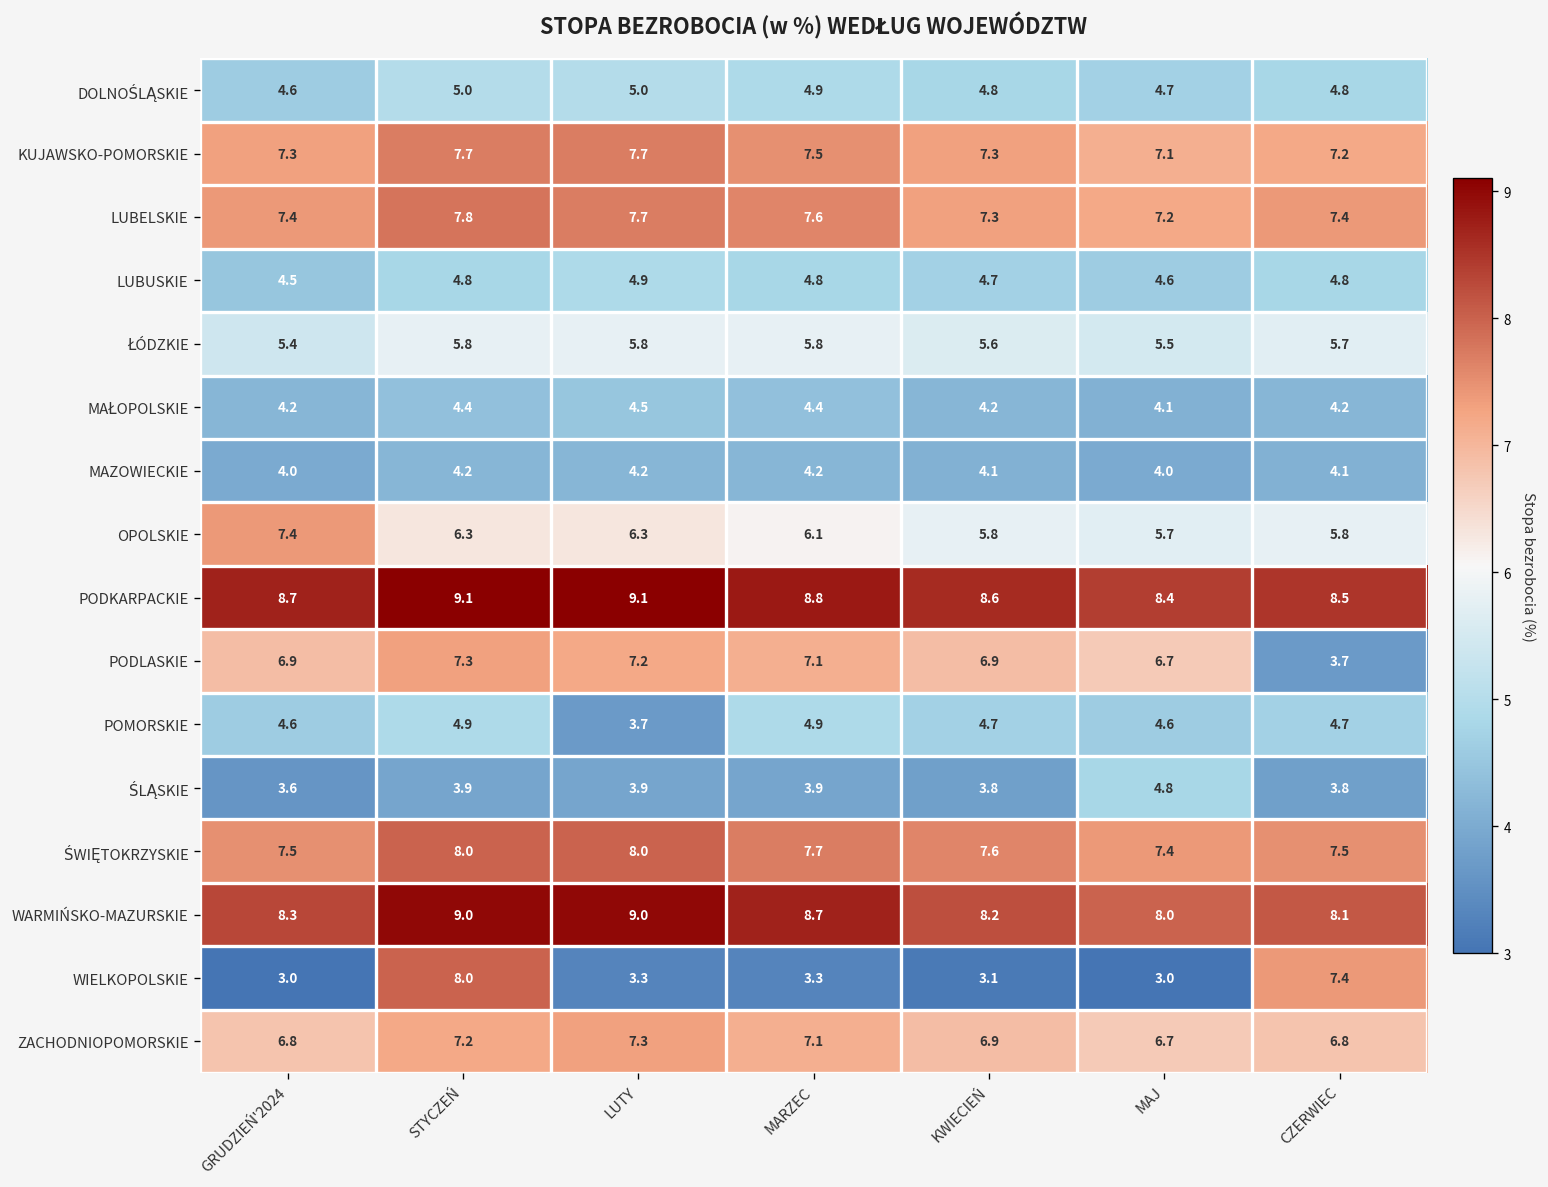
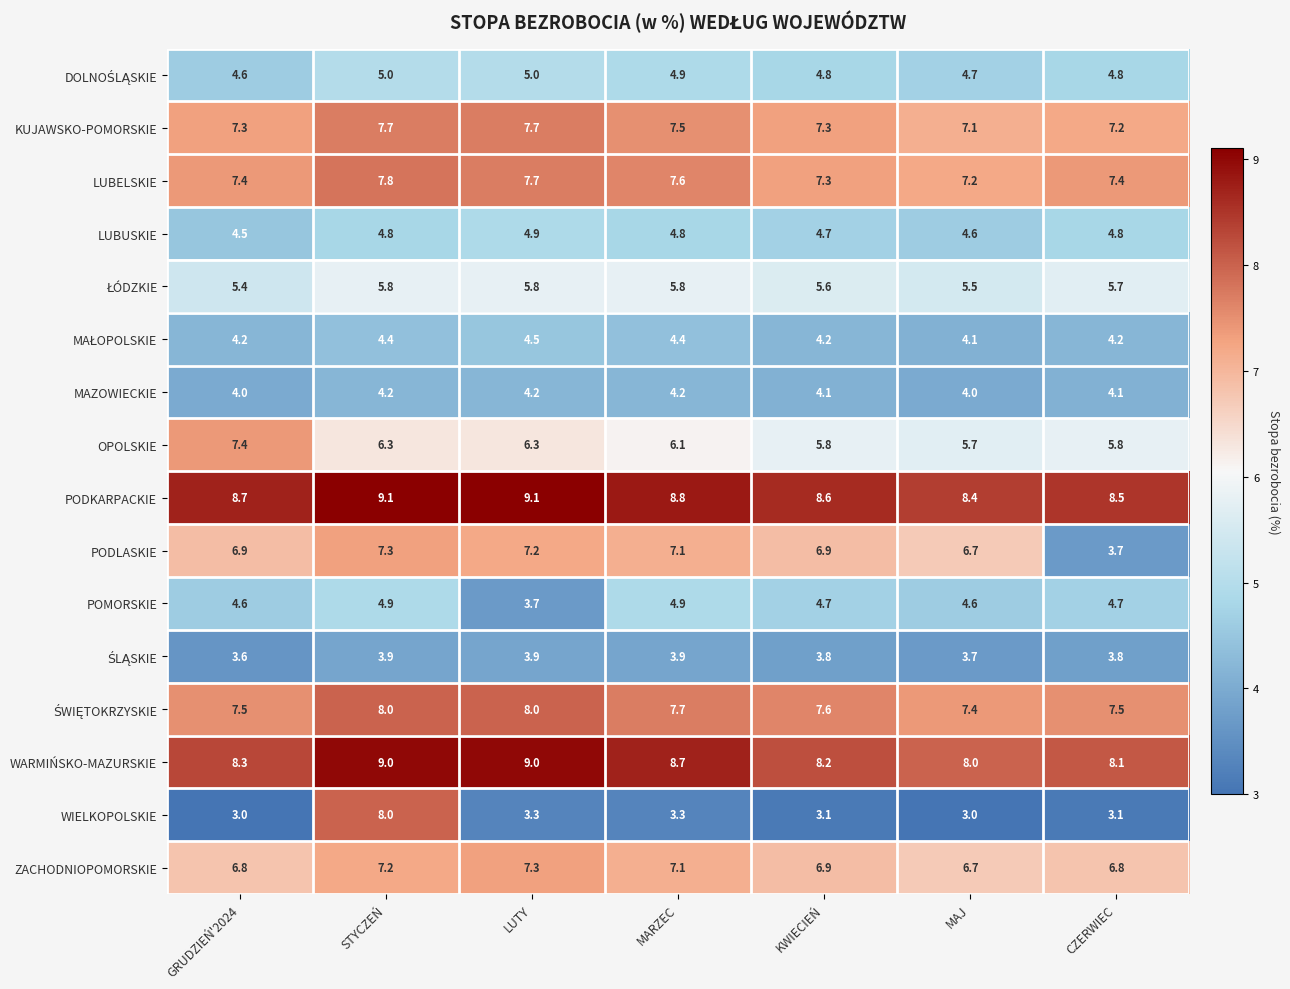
ŚLĄSKIE, MAJ: 4.8 -> 3.7
WIELKOPOLSKIE, CZERWIEC: 7.4 -> 3.1
